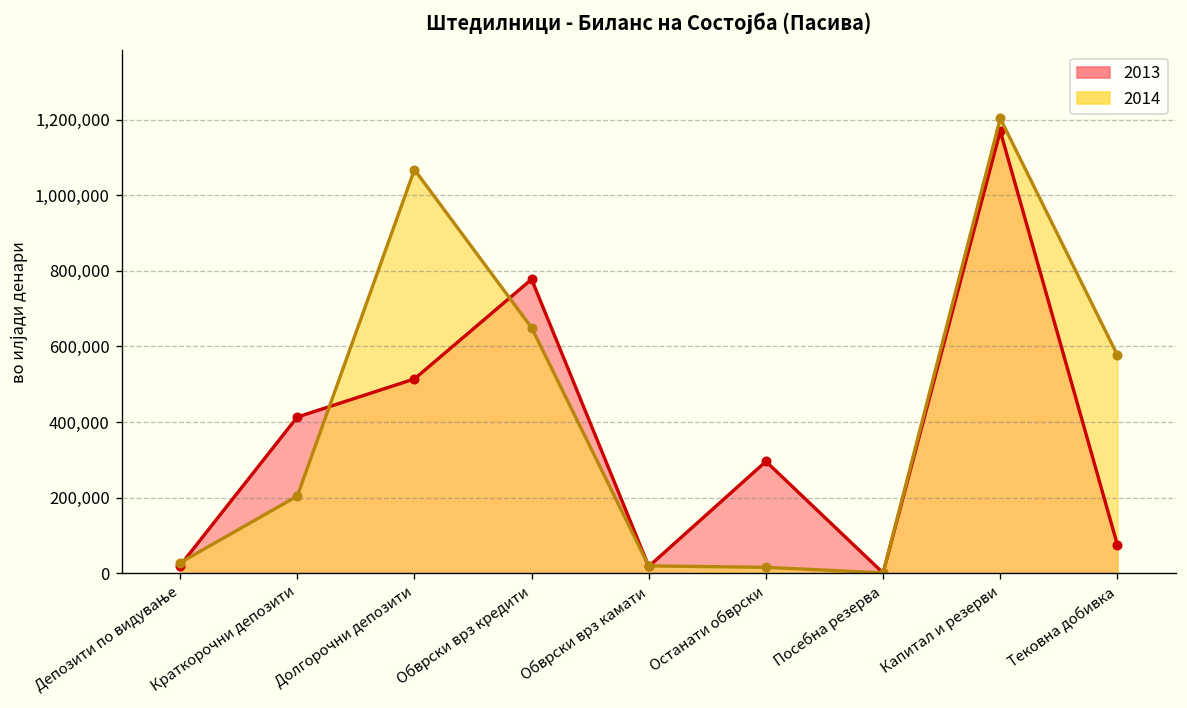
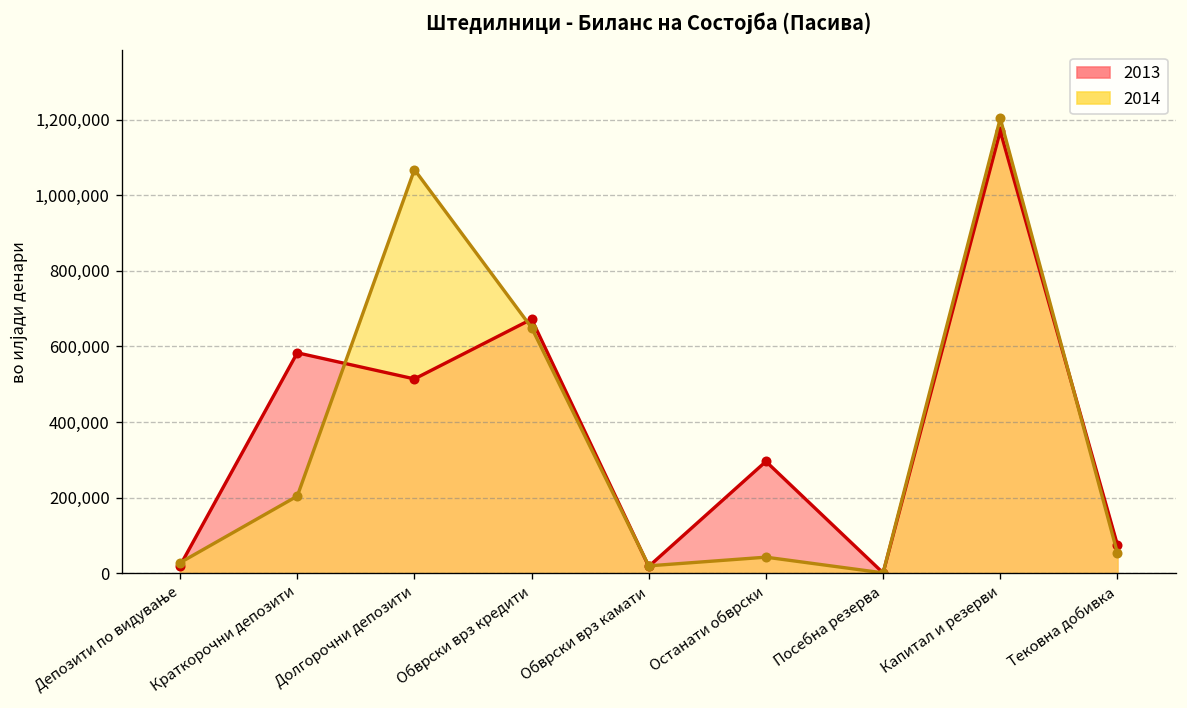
2013, Краткорочни депозити: 410,000 -> 580,000
2013, Обврски врз кредити: 780,000 -> 670,000
2014, Останати обврски: 20,000 -> 40,000
2014, Тековна добивка: 580,000 -> 50,000
